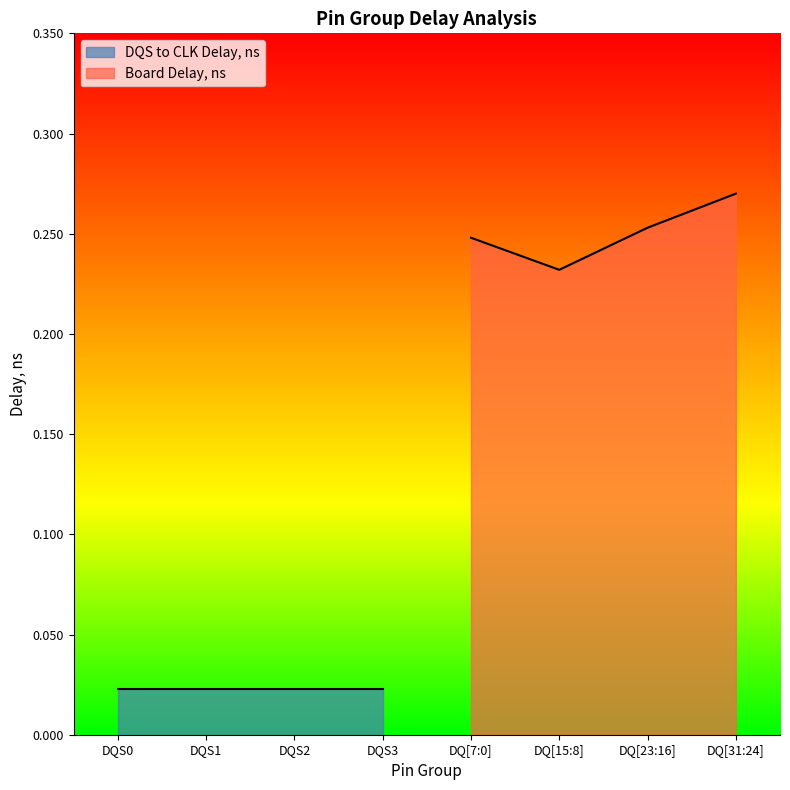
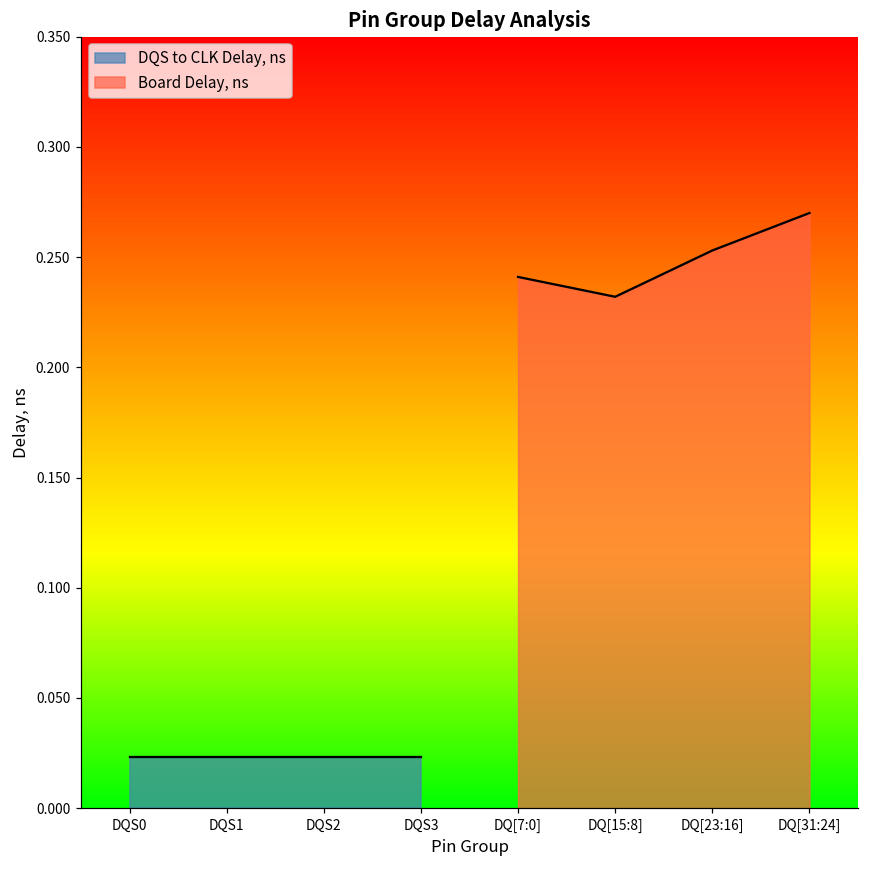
Board Delay, ns, DQ[7:0]: 0.248 -> 0.241
